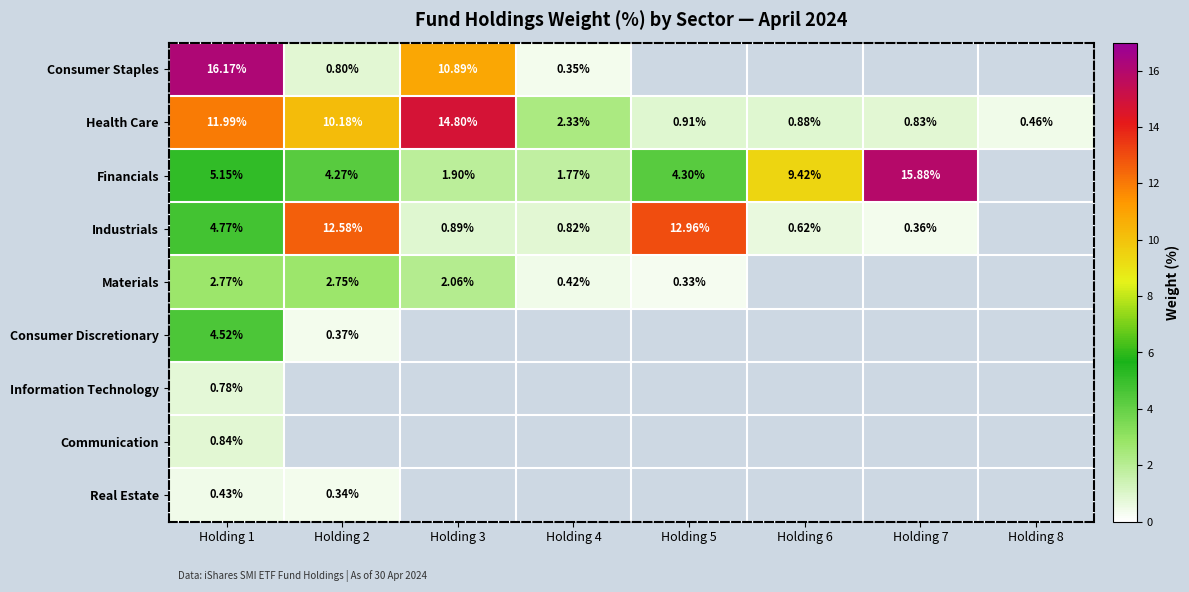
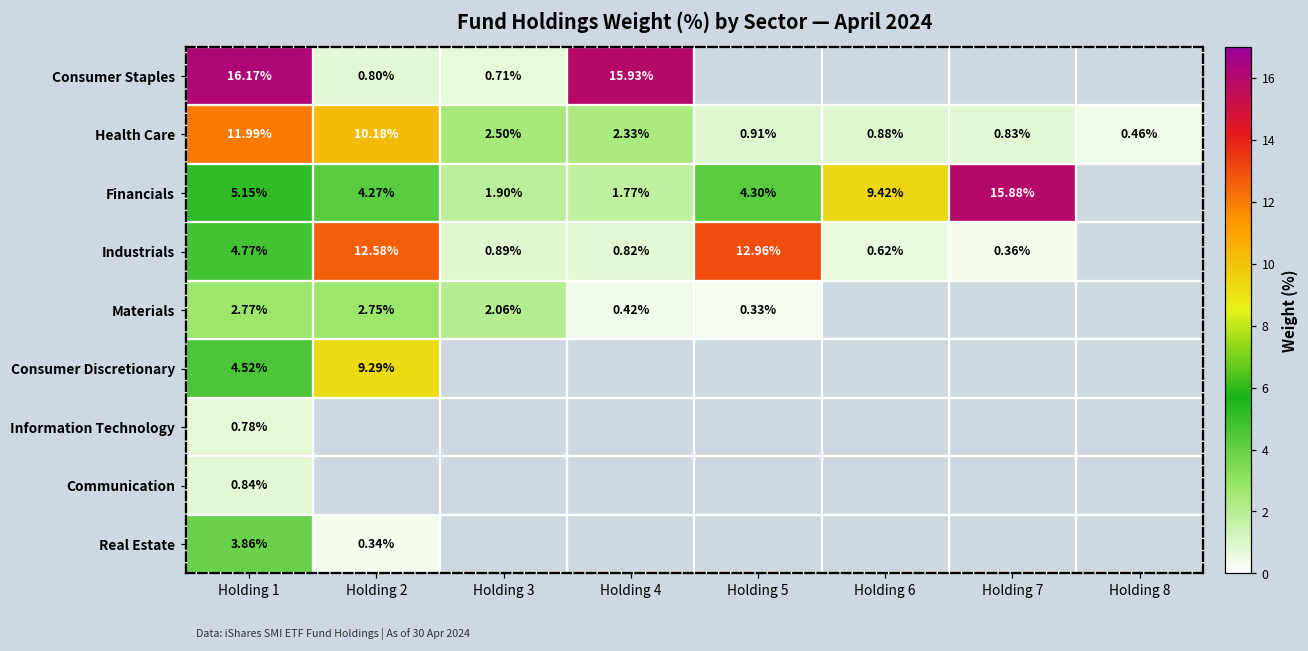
Consumer Staples, Holding 3: 10.89% -> 0.71%
Consumer Staples, Holding 4: 0.35% -> 15.93%
Health Care, Holding 3: 14.80% -> 2.50%
Consumer Discretionary, Holding 2: 0.37% -> 9.29%
Real Estate, Holding 1: 0.43% -> 3.86%
